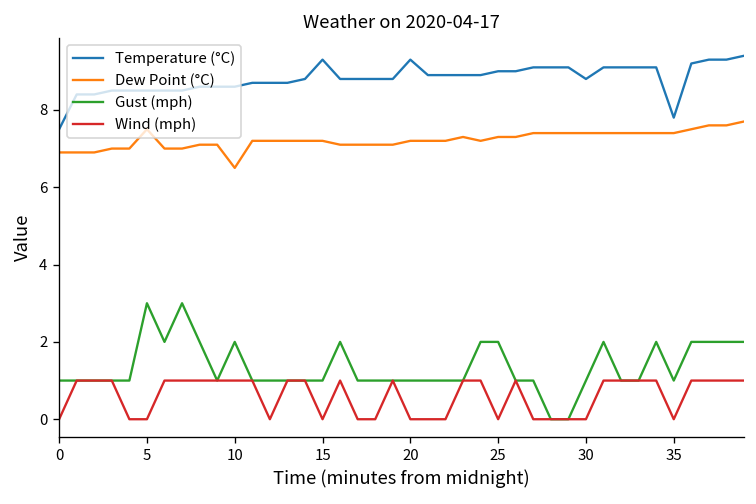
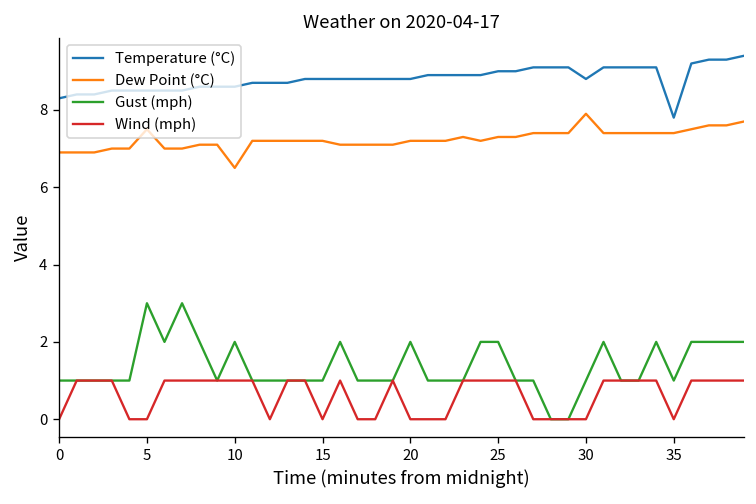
Temperature (°C), 0: 7.5 -> 8.3
Temperature (°C), 15: 9.3 -> 8.8
Temperature (°C), 20: 9.3 -> 8.8
Gust (mph), 20: 1 -> 2
Wind (mph), 25: 0 -> 1
Dew Point (°C), 30: 7.4 -> 7.9
